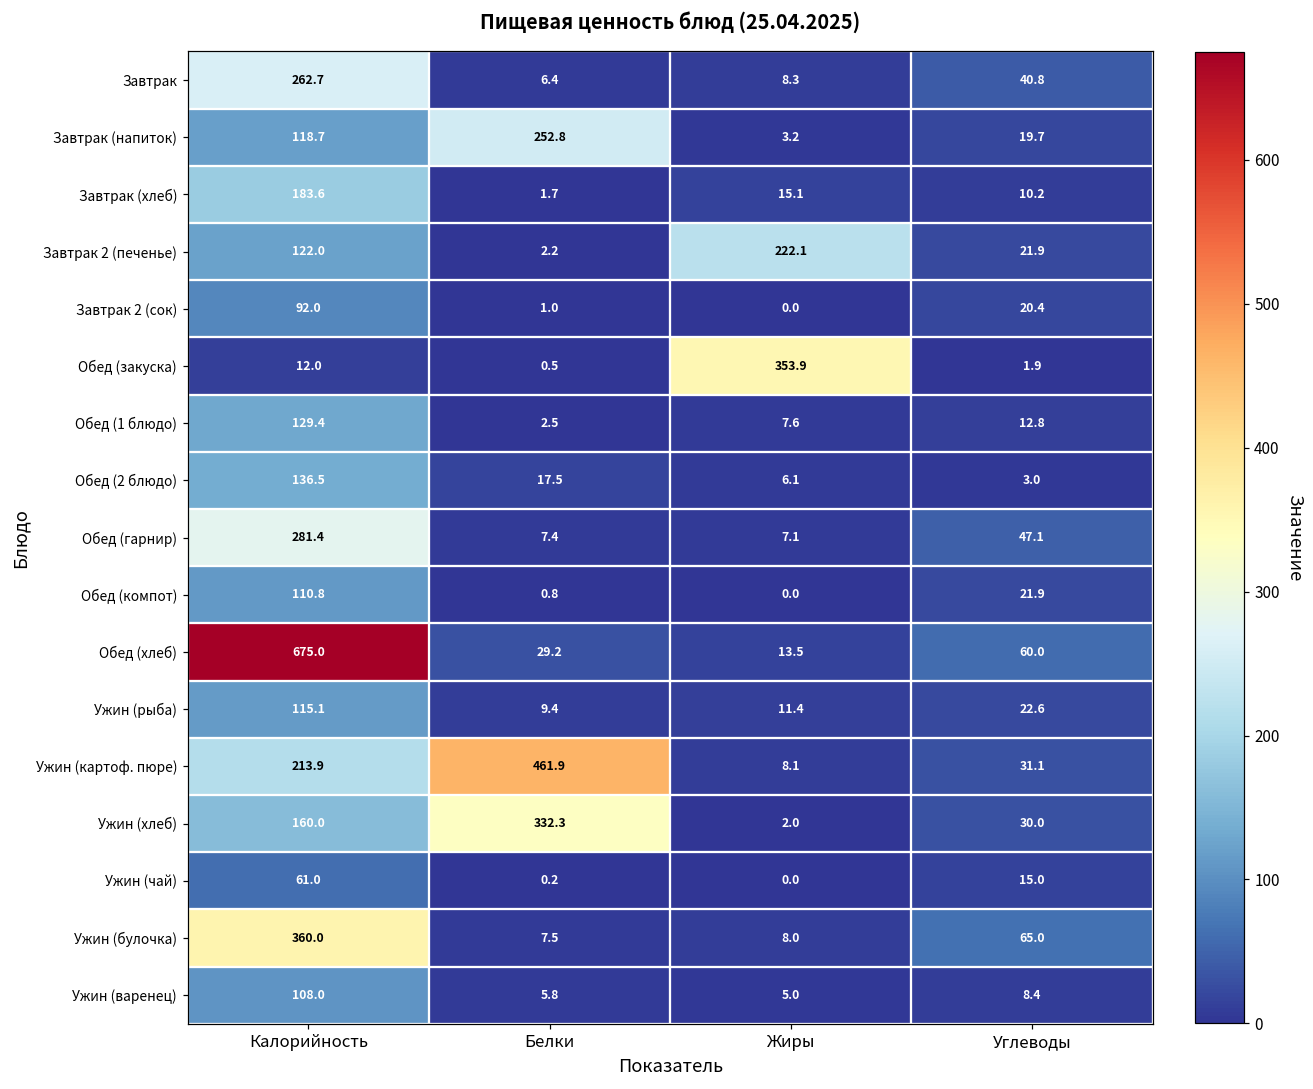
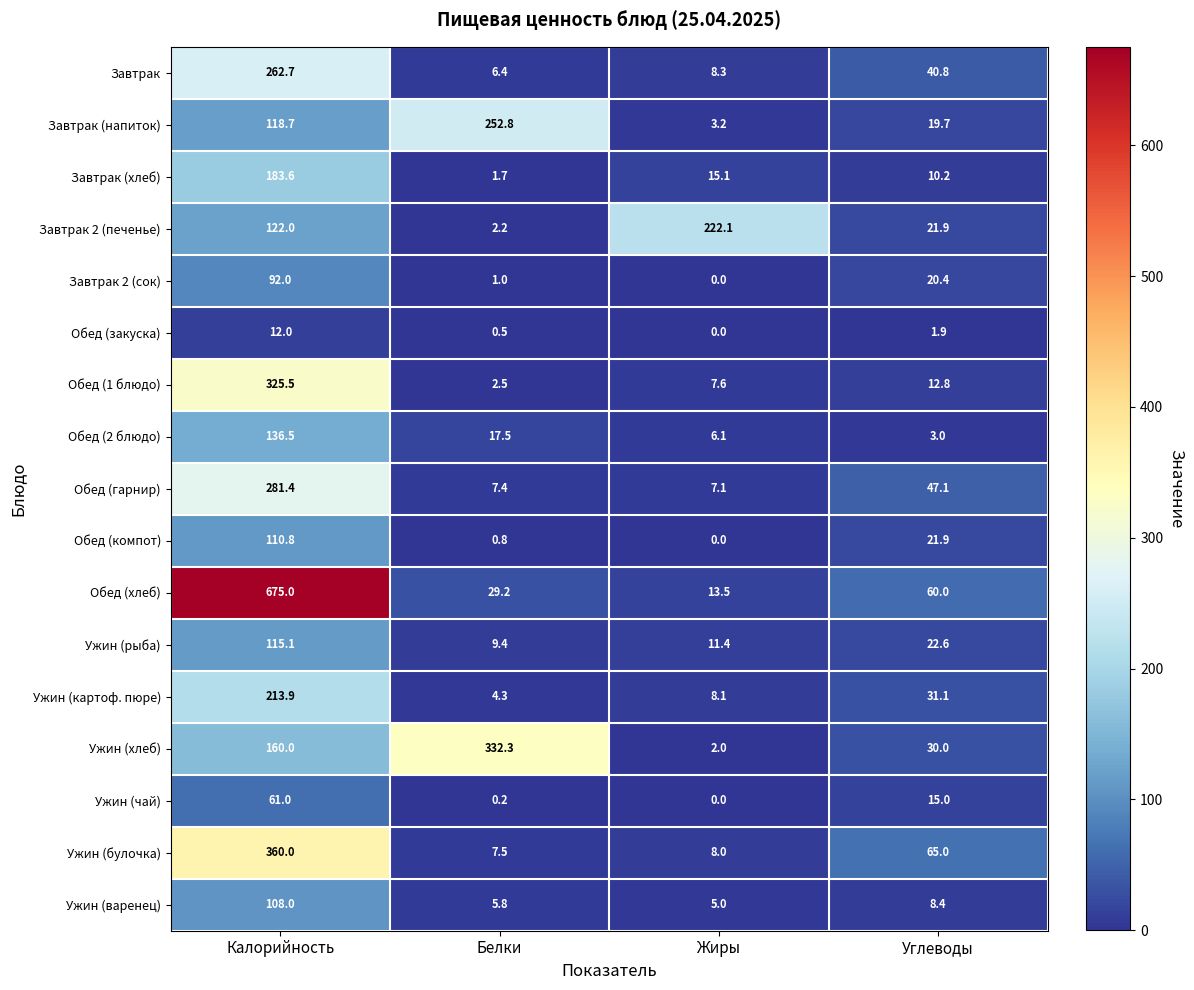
Обед (закуска), Жиры: 353.9 -> 0.0
Обед (1 блюдо), Калорийность: 129.4 -> 325.5
Ужин (картоф. пюре), Белки: 461.9 -> 4.3
